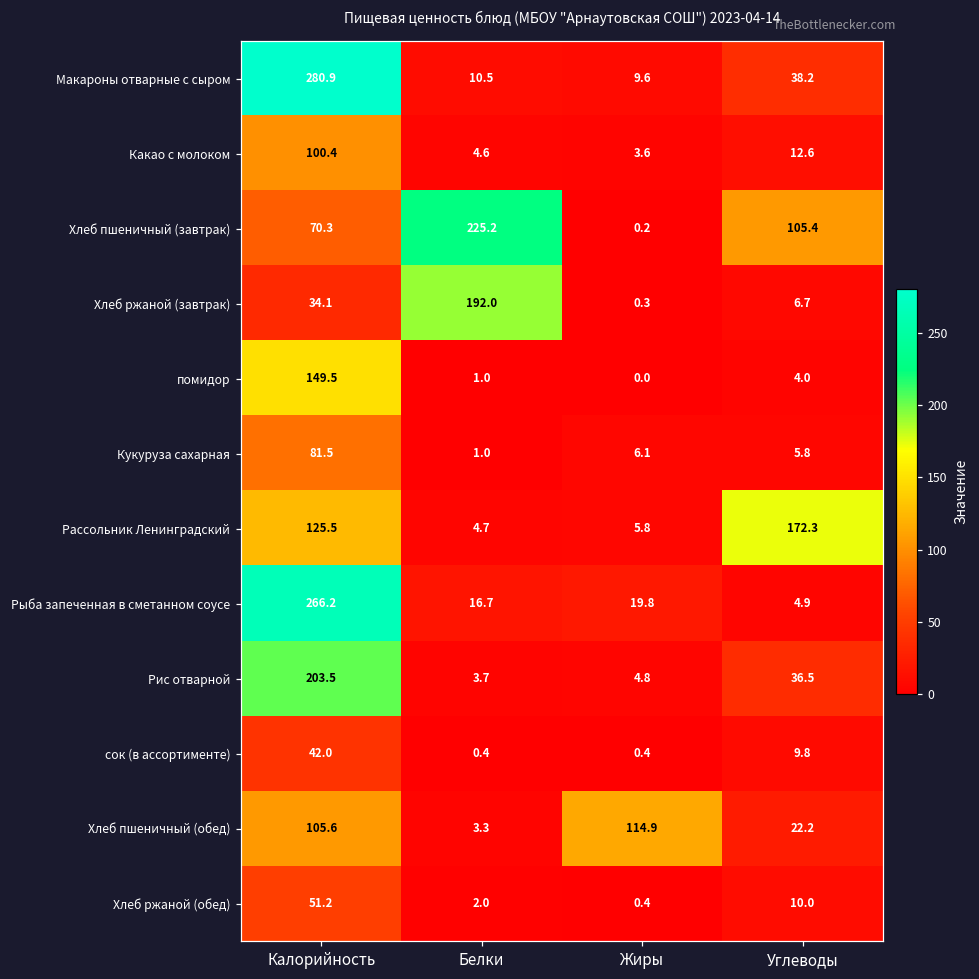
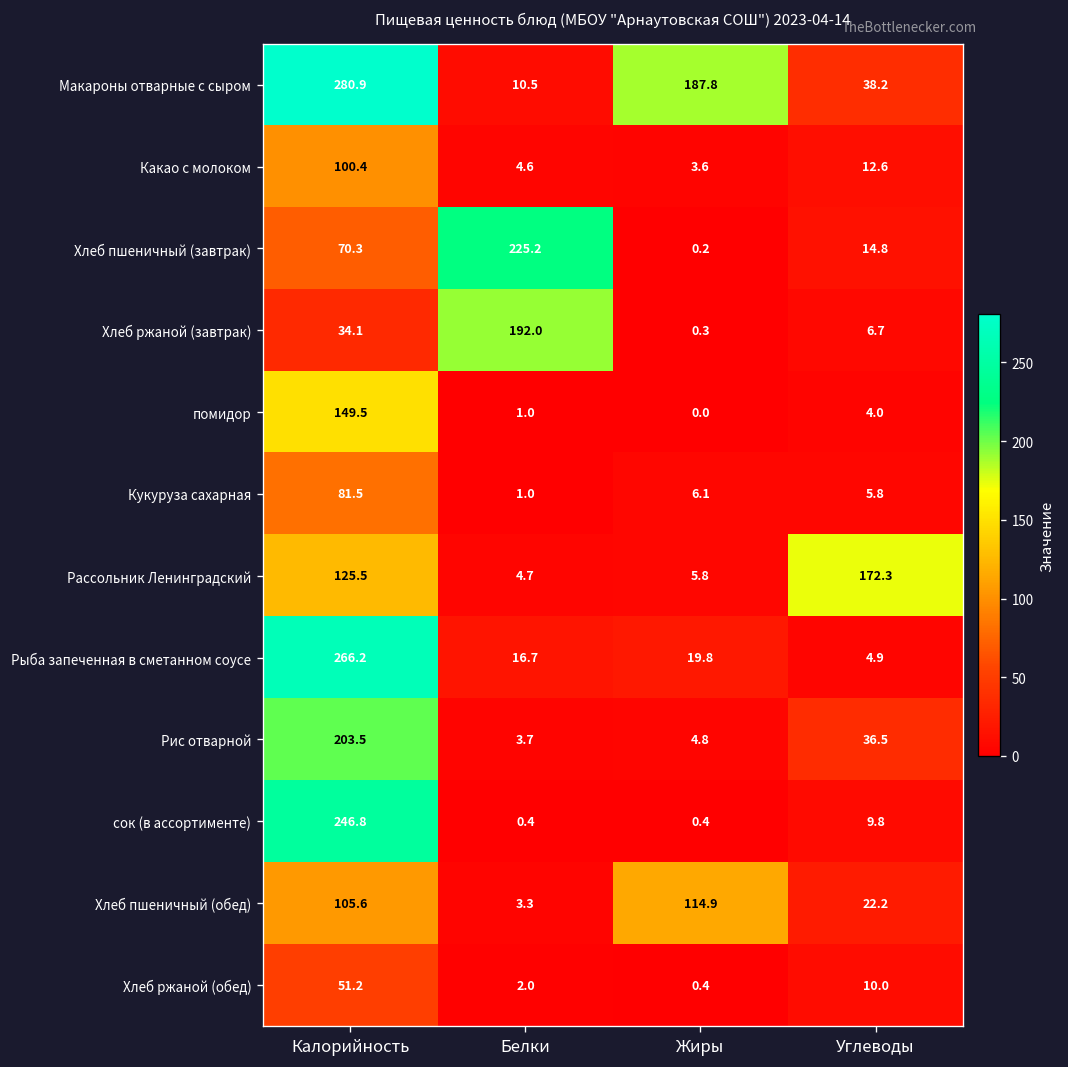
Макароны отварные с сыром, Жиры: 9.6 -> 187.8
Хлеб пшеничный (завтрак), Углеводы: 105.4 -> 14.8
сок (в ассортименте), Калорийность: 42.0 -> 246.8
